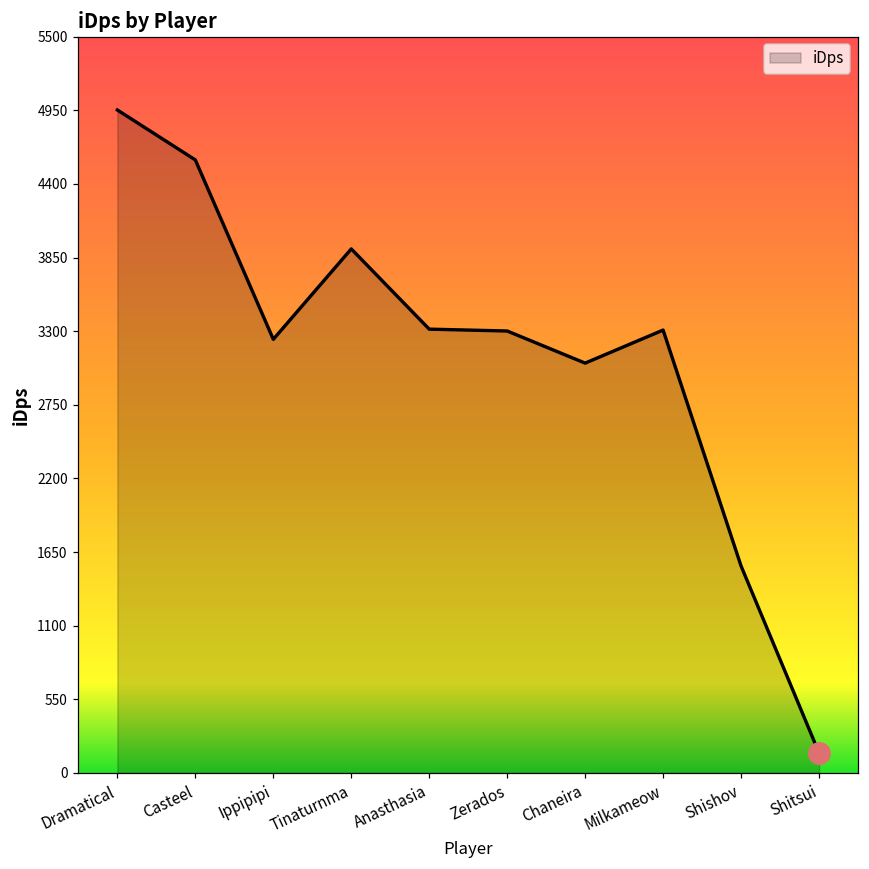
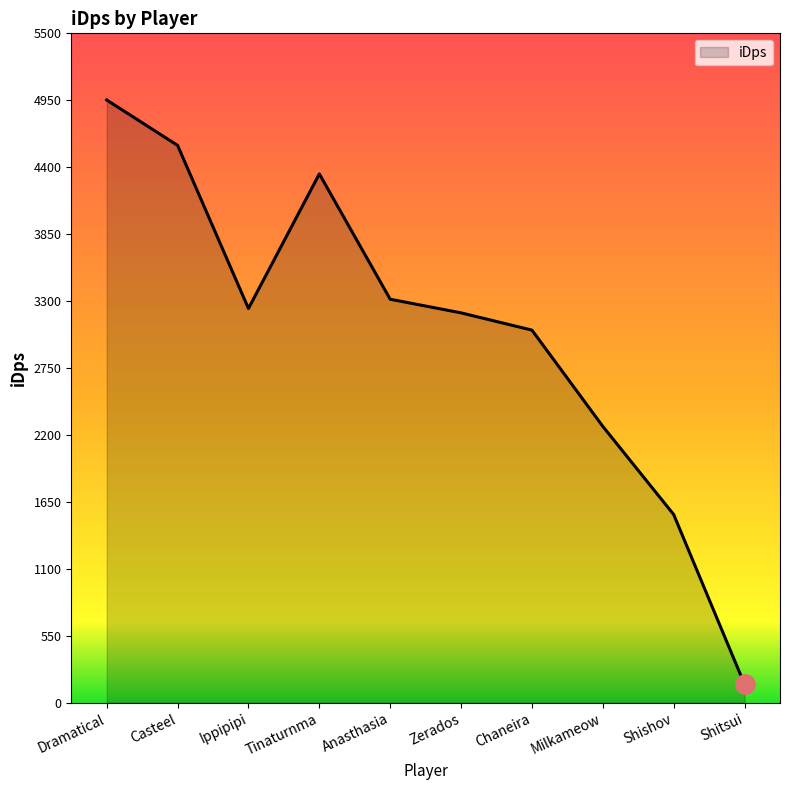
iDps, Tinaturnma: 3910 -> 4340
iDps, Zerados: 3300 -> 3200
iDps, Milkameow: 3310 -> 2270
